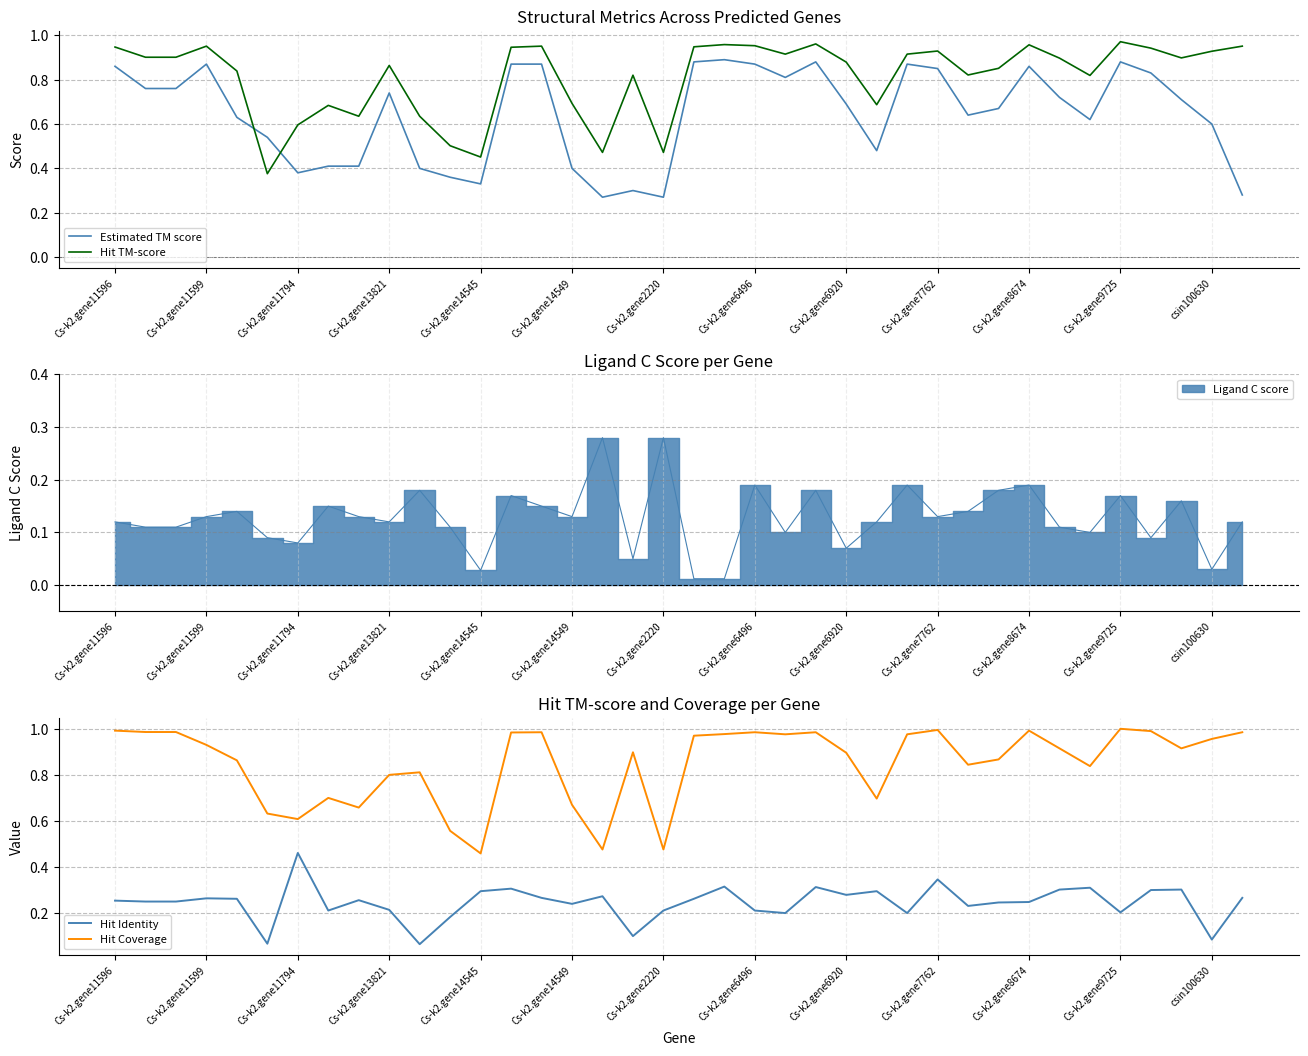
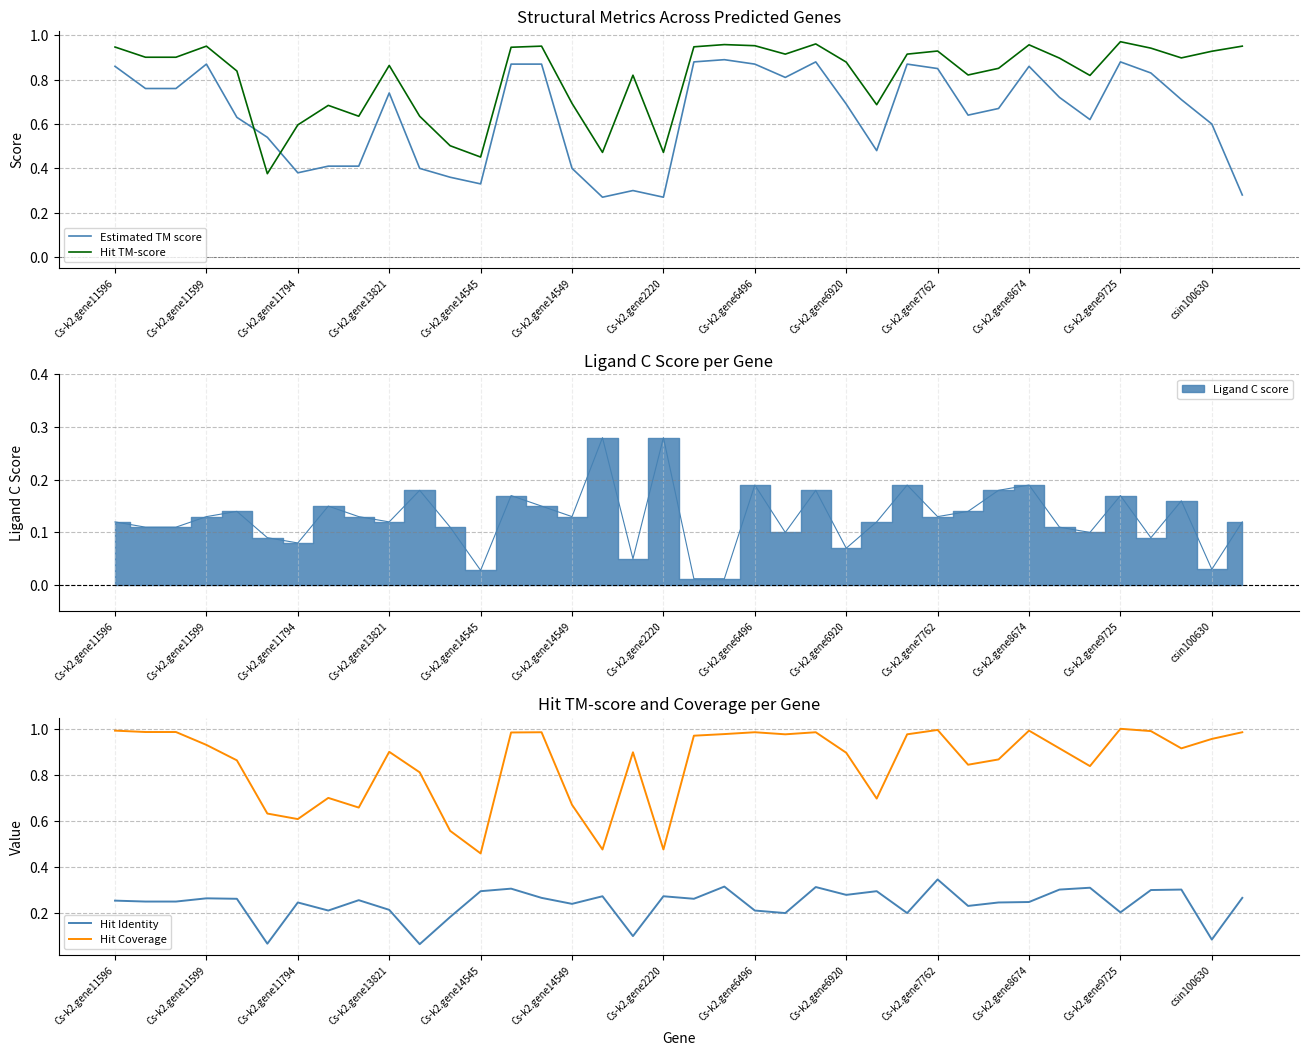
Hit TM-score and Coverage per Gene, Hit Identity, Cs-k2.gene11794: 0.46 -> 0.25
Hit TM-score and Coverage per Gene, Hit Coverage, Cs-k2.gene13821: 0.8 -> 0.9
Hit TM-score and Coverage per Gene, Hit Identity, Cs-k2.gene2220: 0.21 -> 0.27
